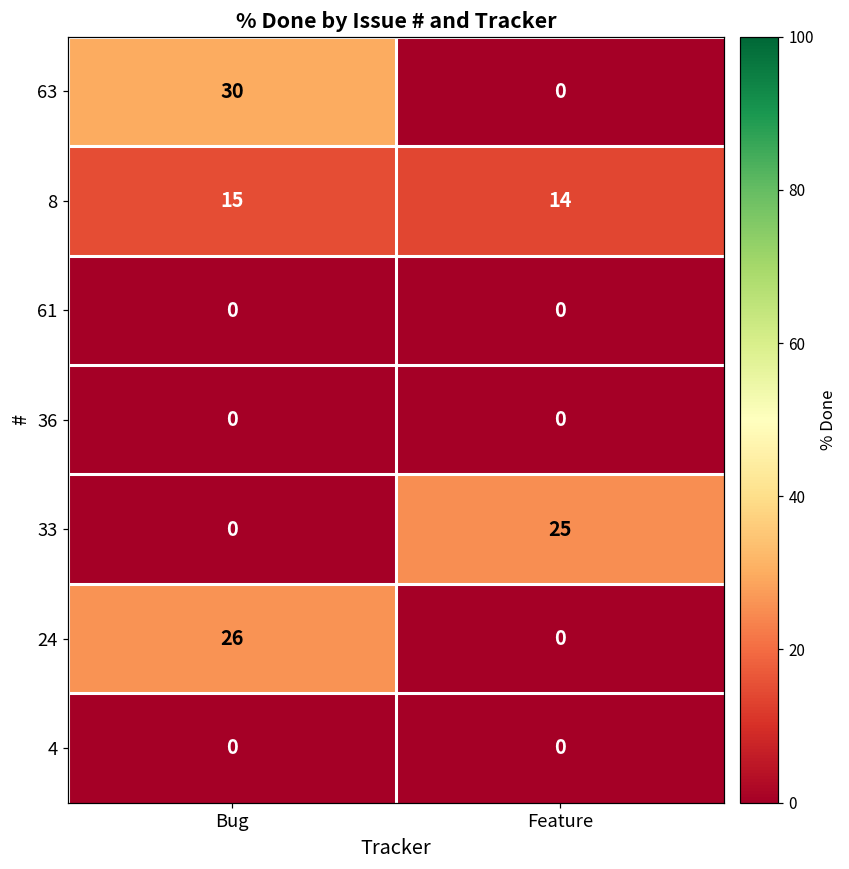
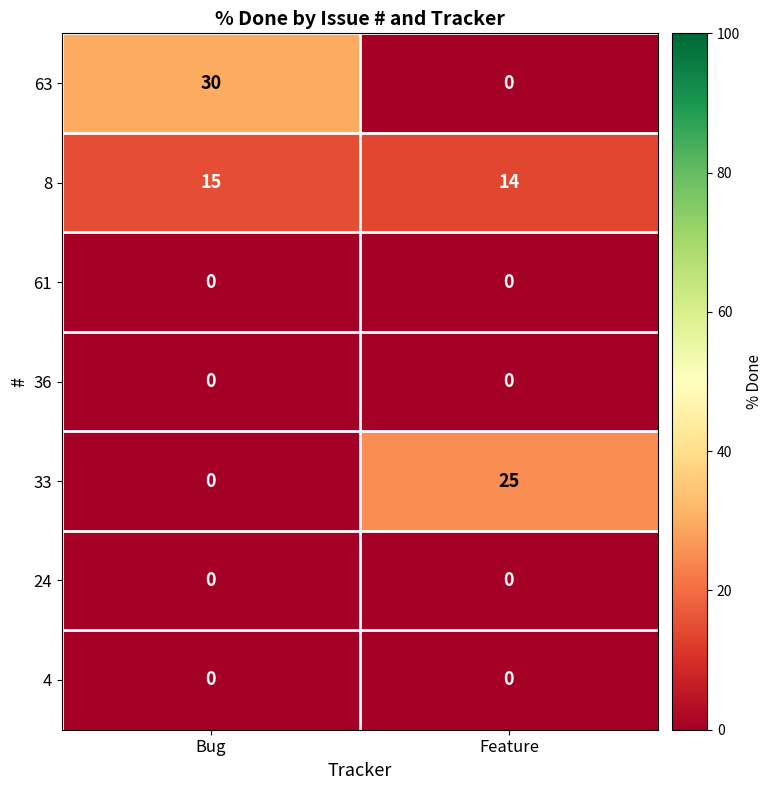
24, Bug: 26 -> 0
